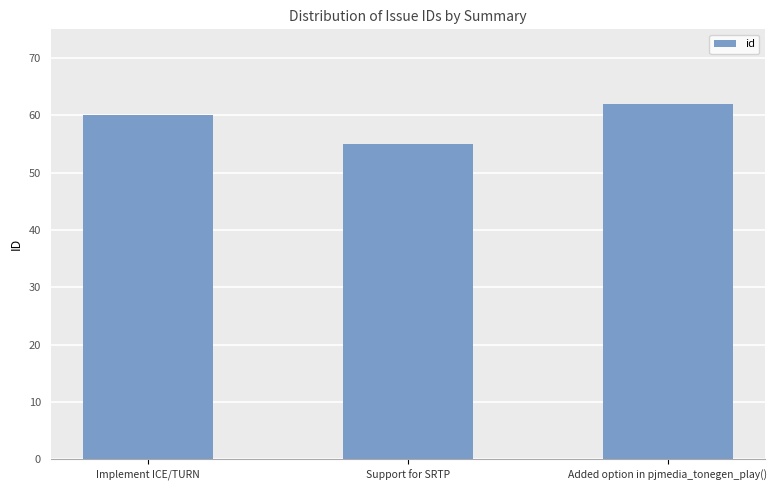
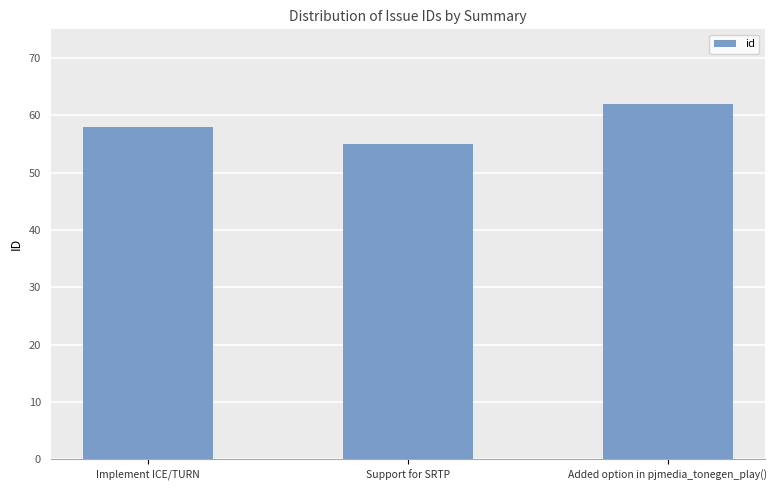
Implement ICE/TURN: 60 -> 58
